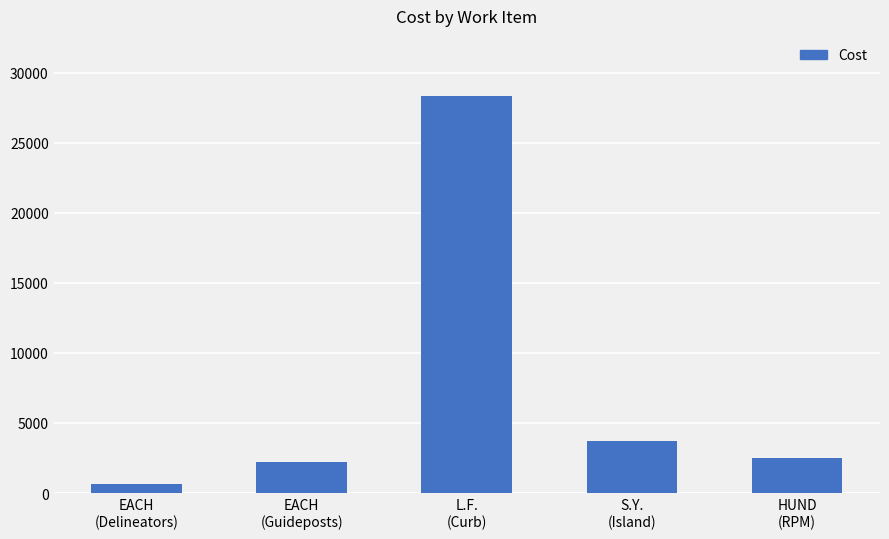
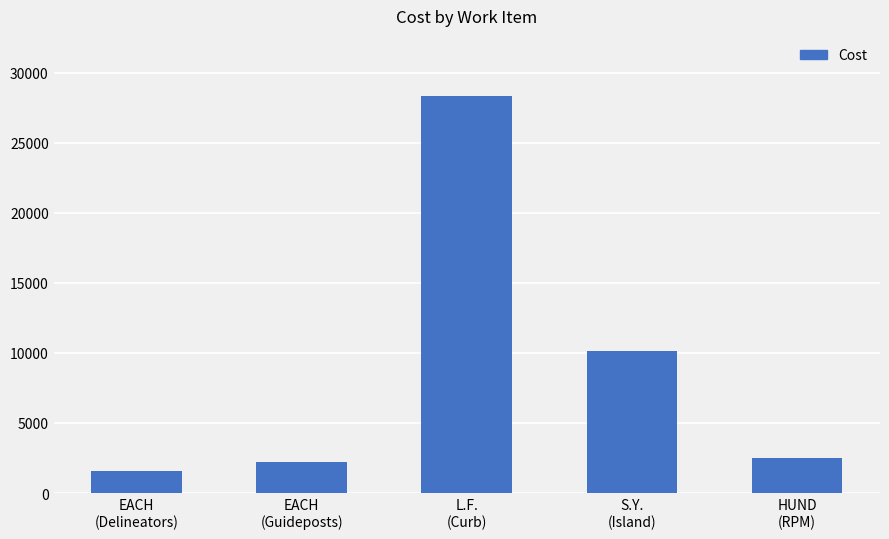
EACH (Delineators): 700 -> 1600
S.Y. (Island): 3700 -> 10100
